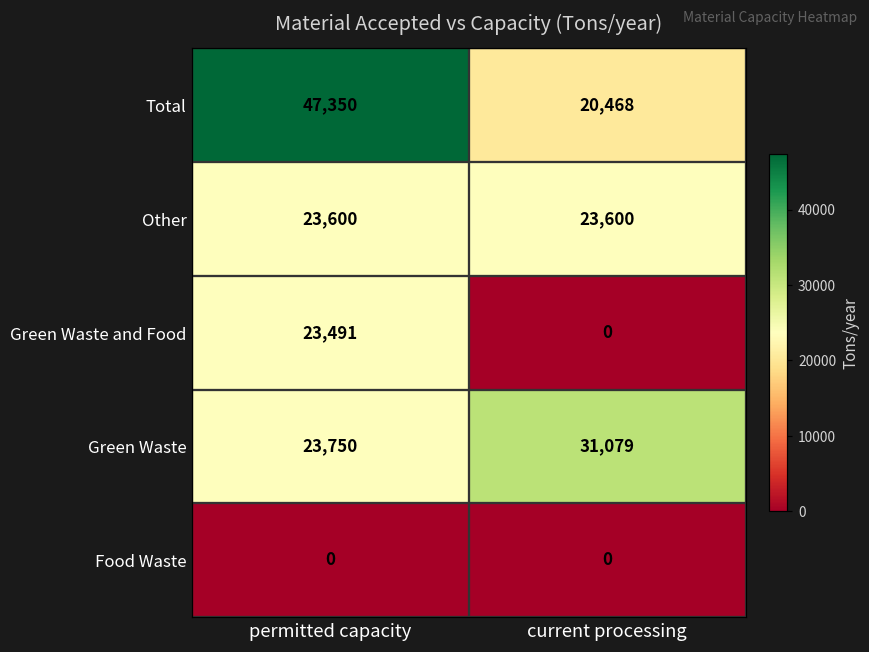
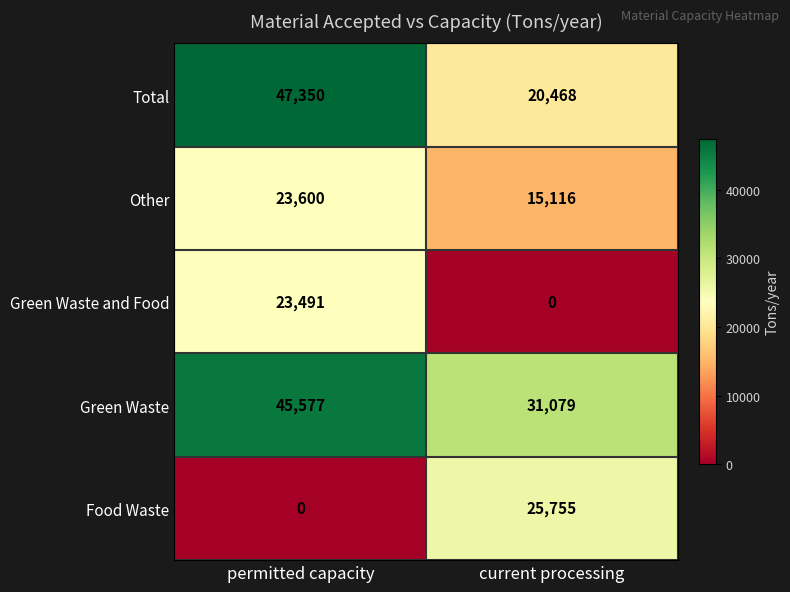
Other, current processing: 23,600 -> 15,116
Green Waste, permitted capacity: 23,750 -> 45,577
Food Waste, current processing: 0 -> 25,755
